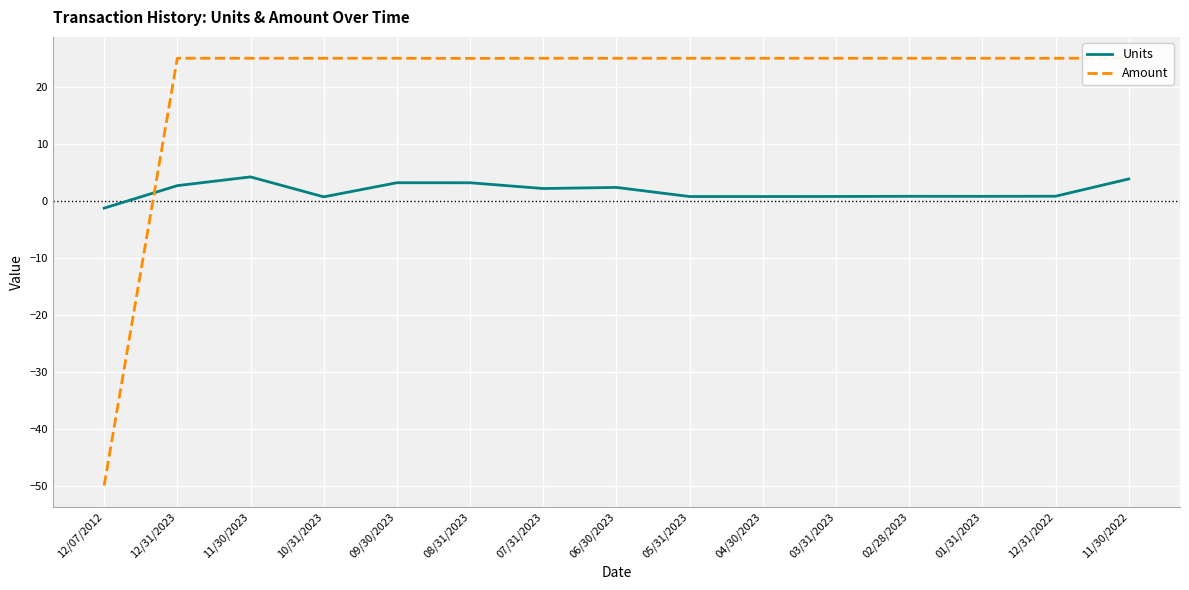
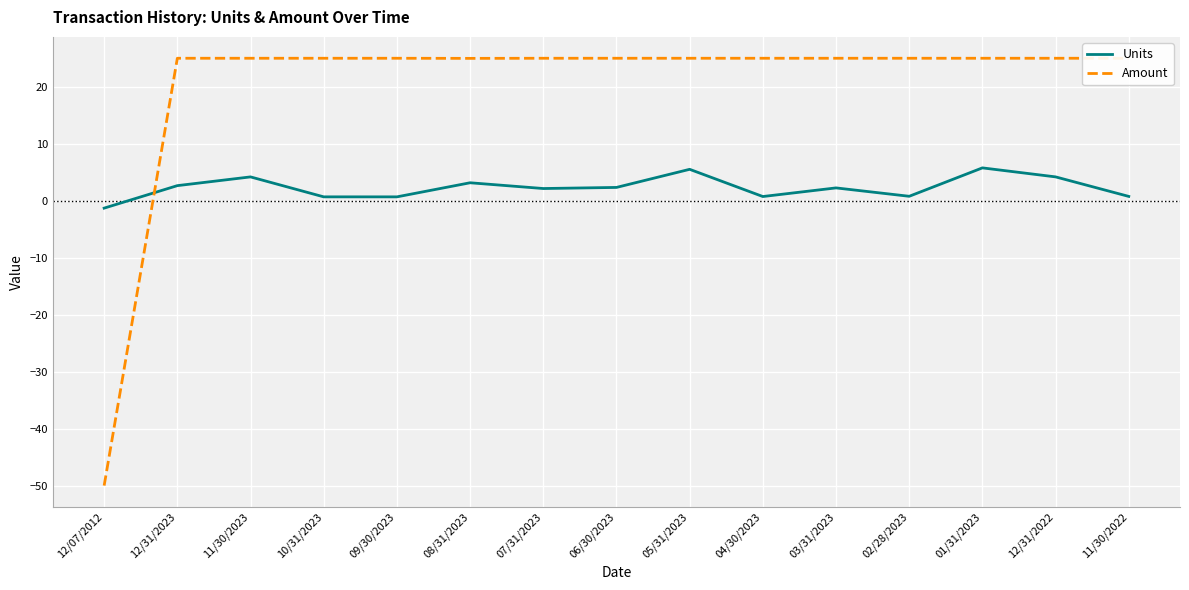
Units, 09/30/2023: 3 -> 1
Units, 05/31/2023: 1 -> 6
Units, 03/31/2023: 1 -> 2
Units, 01/31/2023: 1 -> 6
Units, 12/31/2022: 1 -> 4
Units, 11/30/2022: 4 -> 1
